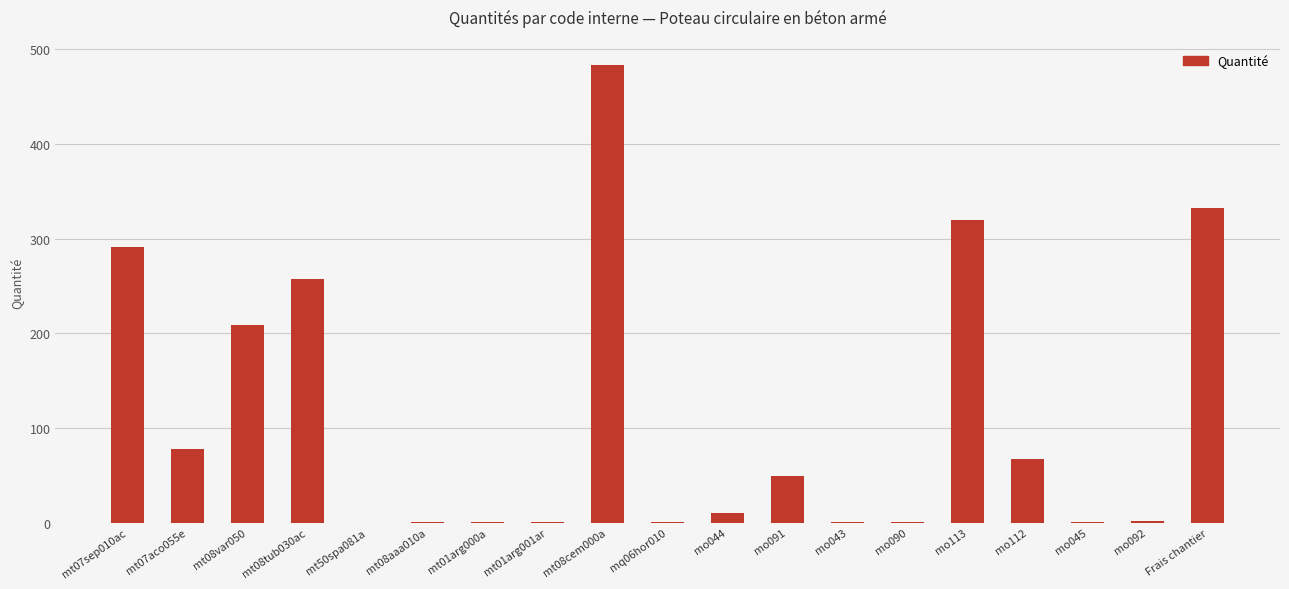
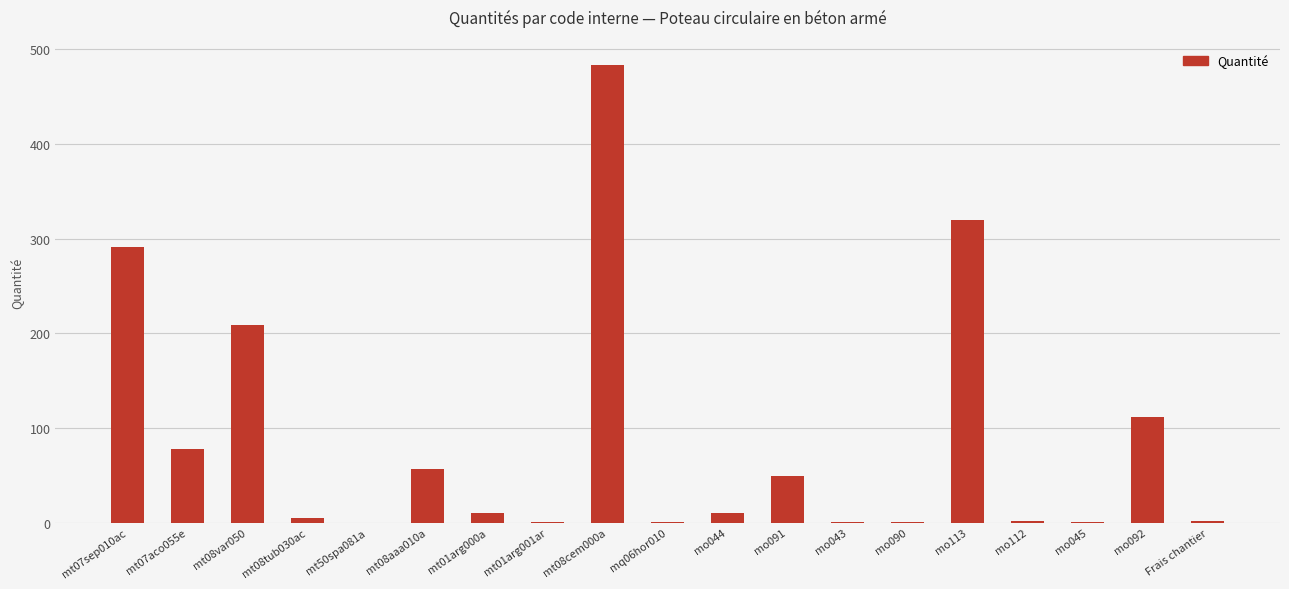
mt08tub030ac: 260 -> 10
mt08aaa010a: 0 -> 60
mt01arg000a: 0 -> 10
mo112: 70 -> 0
mo092: 0 -> 110
Frais chantier: 330 -> 0
